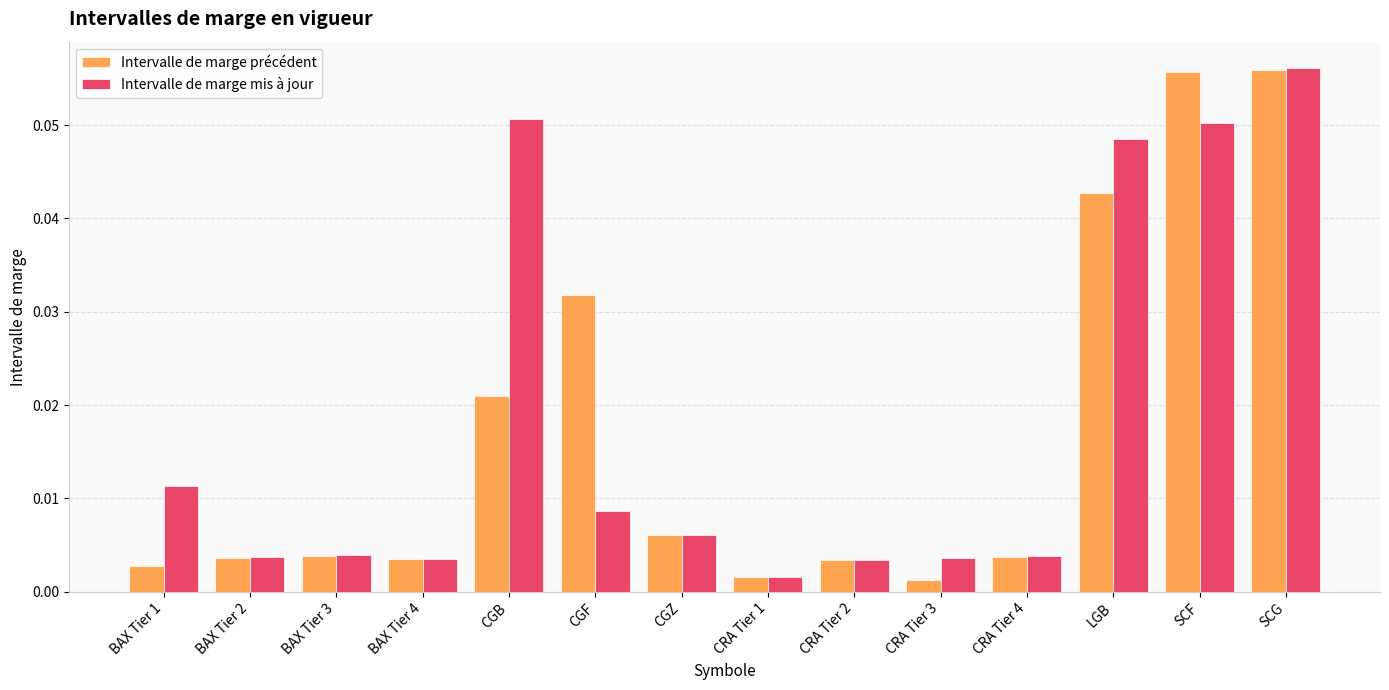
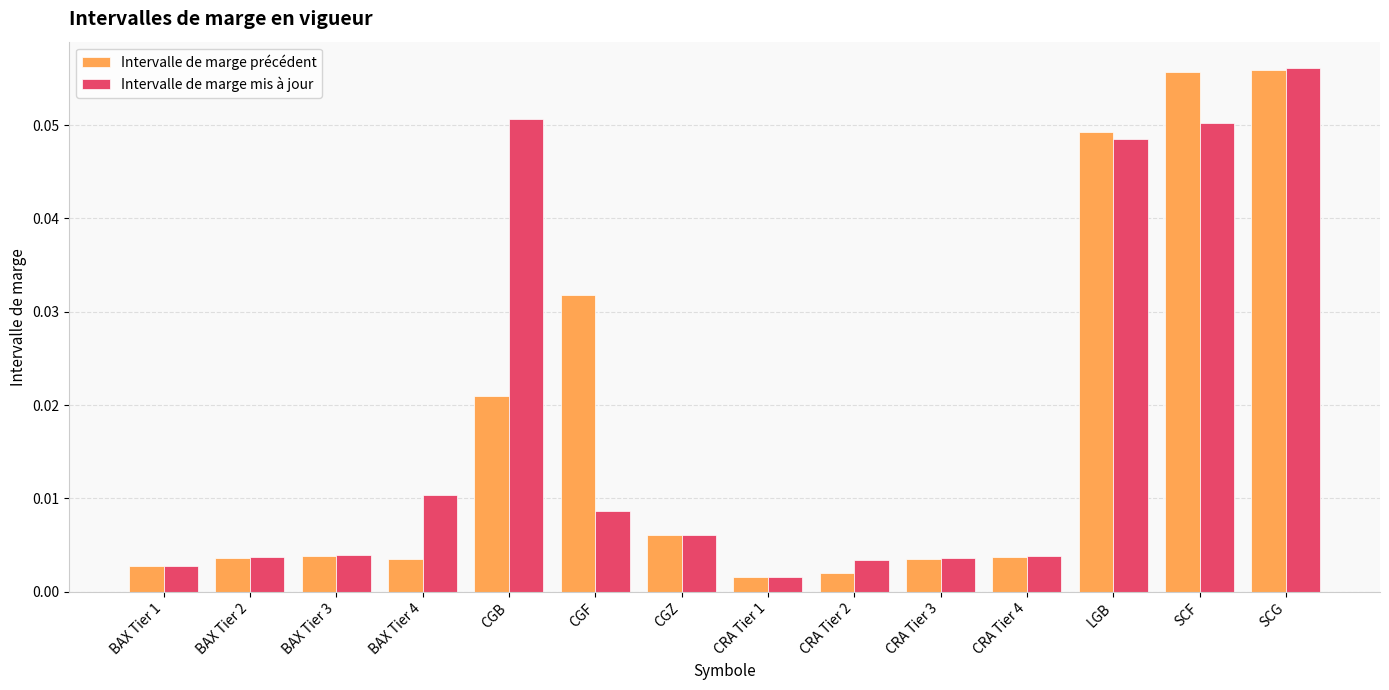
Intervalle de marge mis à jour, BAX Tier 1: 0.011 -> 0.003
Intervalle de marge mis à jour, BAX Tier 4: 0.004 -> 0.010
Intervalle de marge précédent, CRA Tier 2: 0.003 -> 0.002
Intervalle de marge précédent, CRA Tier 3: 0.001 -> 0.004
Intervalle de marge précédent, LGB: 0.043 -> 0.049
